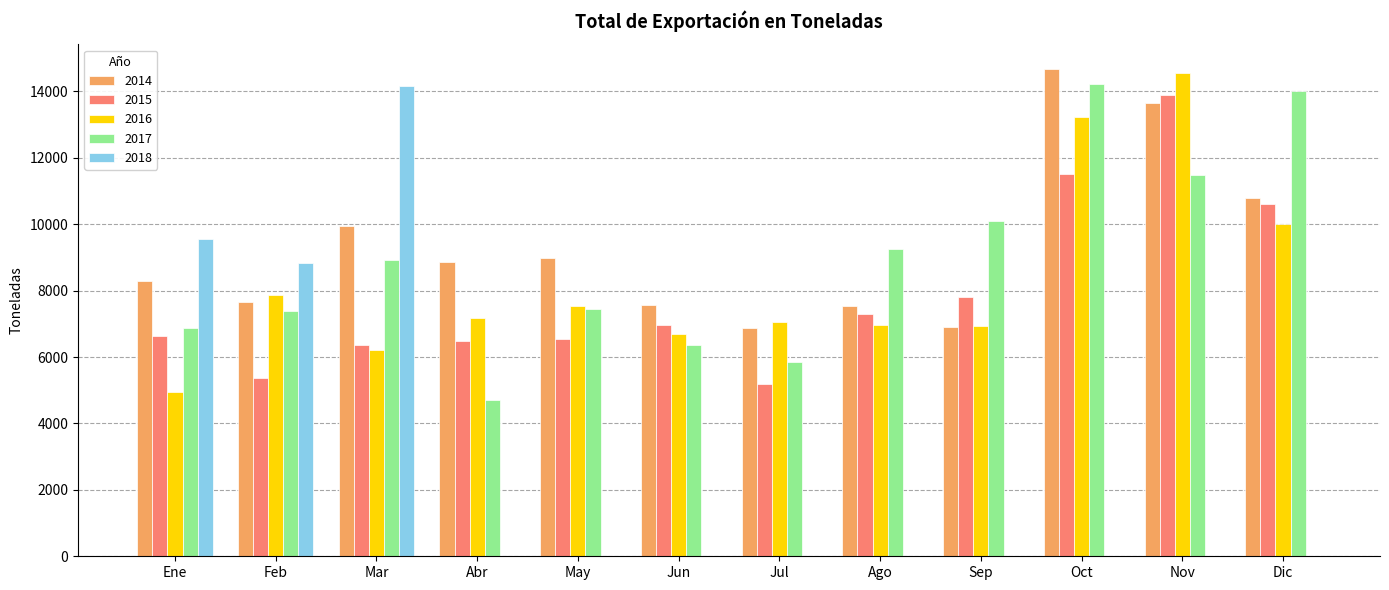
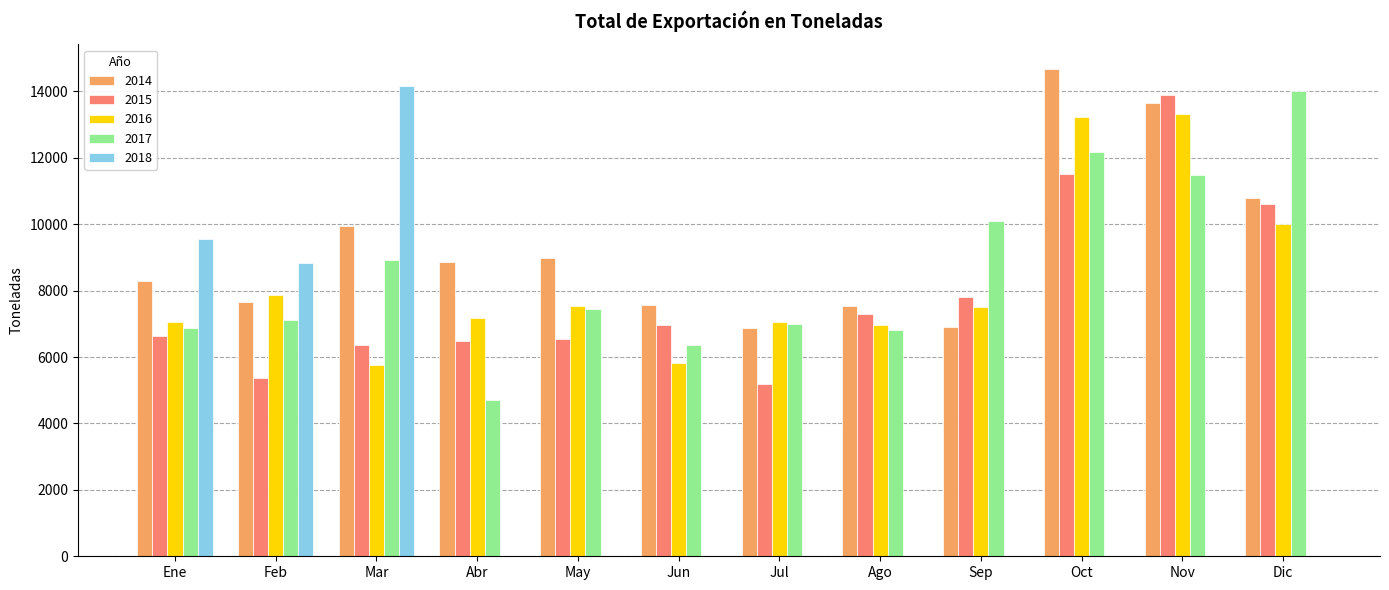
2016, Ene: 4900 -> 7000
2017, Feb: 7400 -> 7100
2016, Mar: 6200 -> 5800
2016, Jun: 6700 -> 5800
2017, Jul: 5800 -> 7000
2017, Ago: 9200 -> 6800
2016, Sep: 6900 -> 7500
2017, Oct: 14200 -> 12200
2016, Nov: 14600 -> 13300
